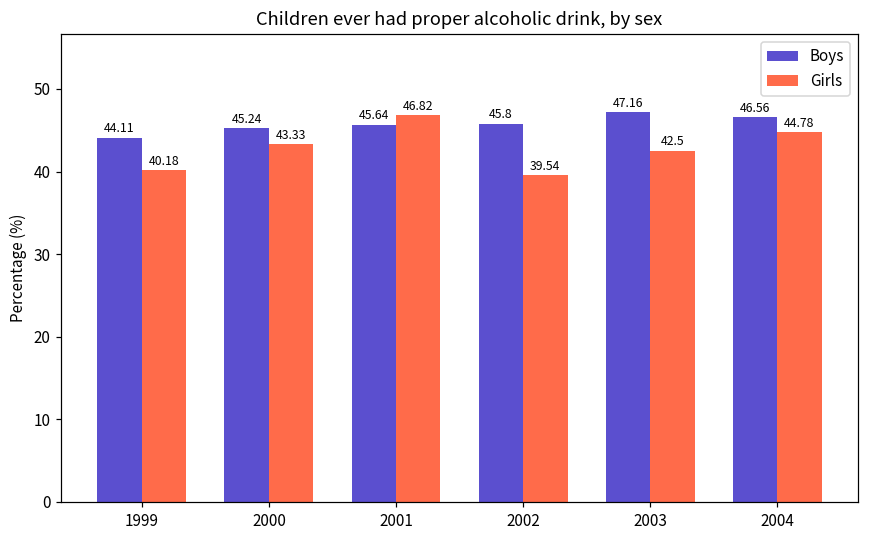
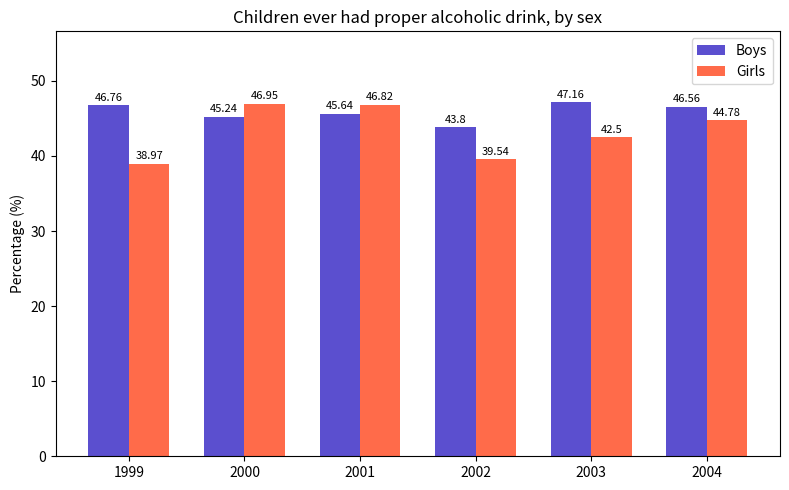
Boys, 1999: 44.11 -> 46.76
Girls, 1999: 40.18 -> 38.97
Girls, 2000: 43.33 -> 46.95
Boys, 2002: 45.8 -> 43.8
